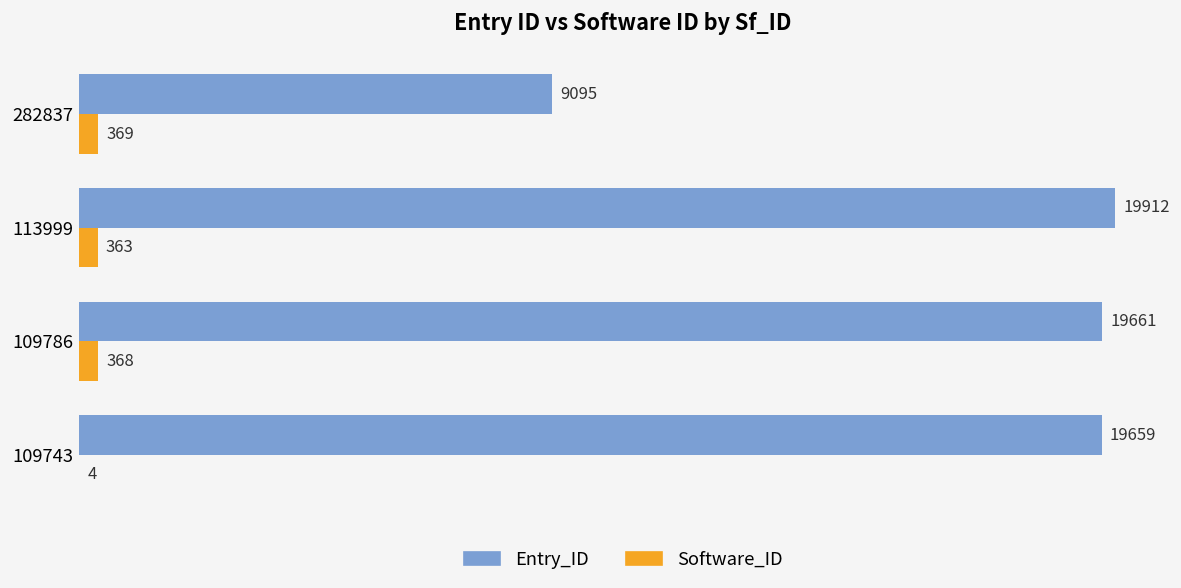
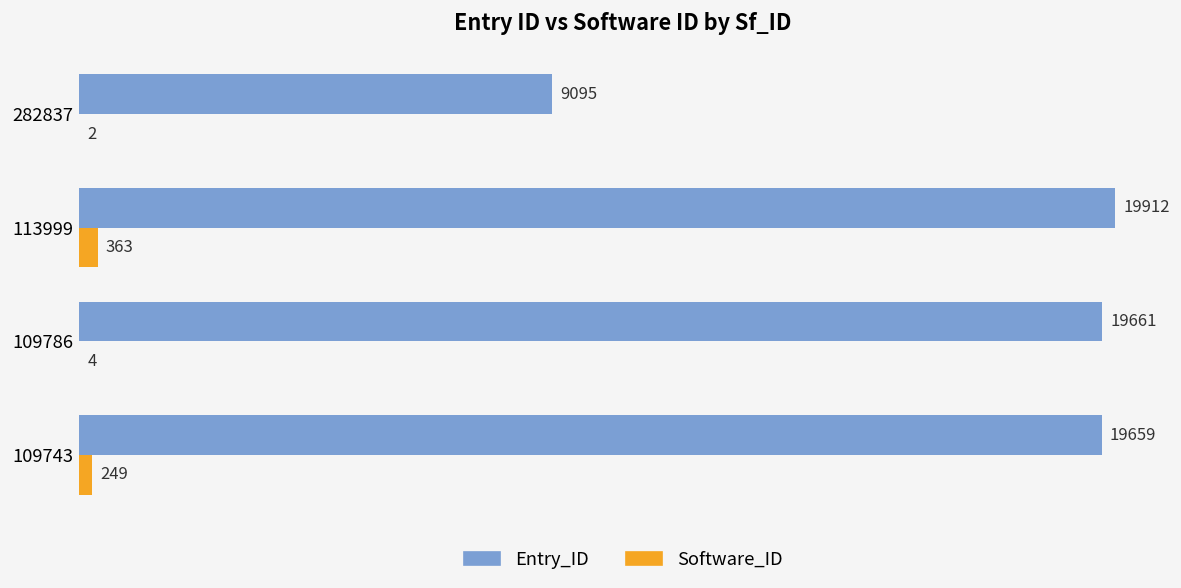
Software_ID, 282837: 369 -> 2
Software_ID, 109786: 368 -> 4
Software_ID, 109743: 4 -> 249
